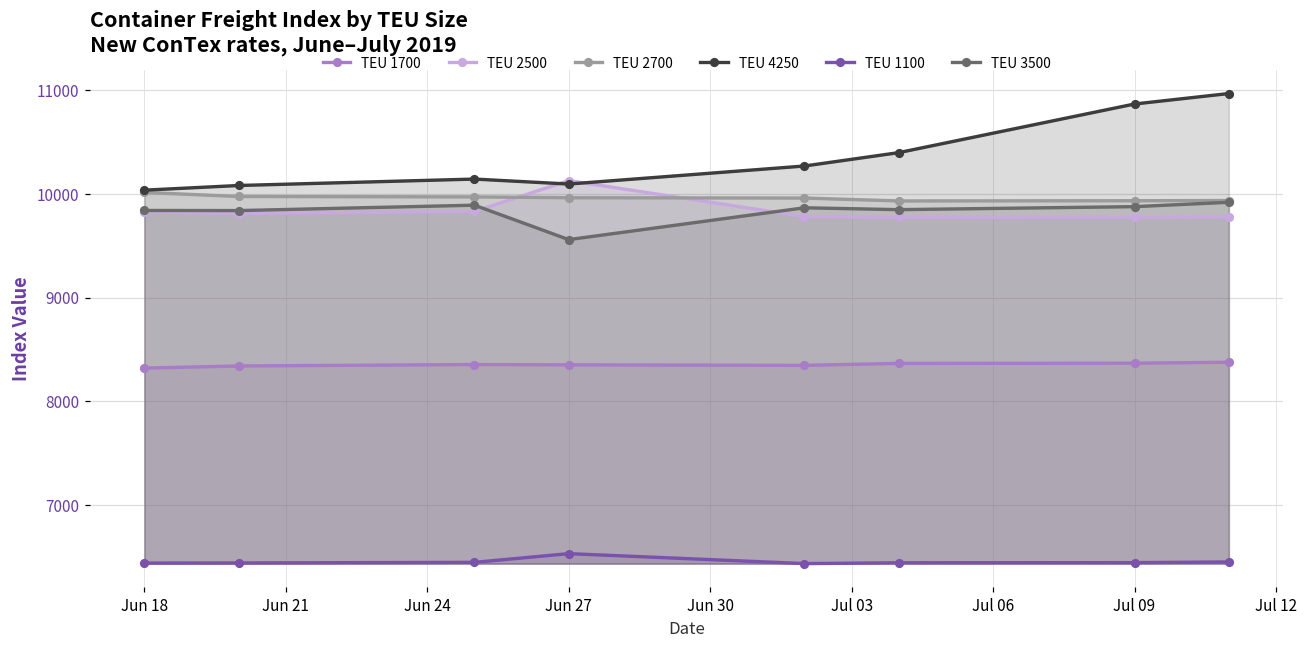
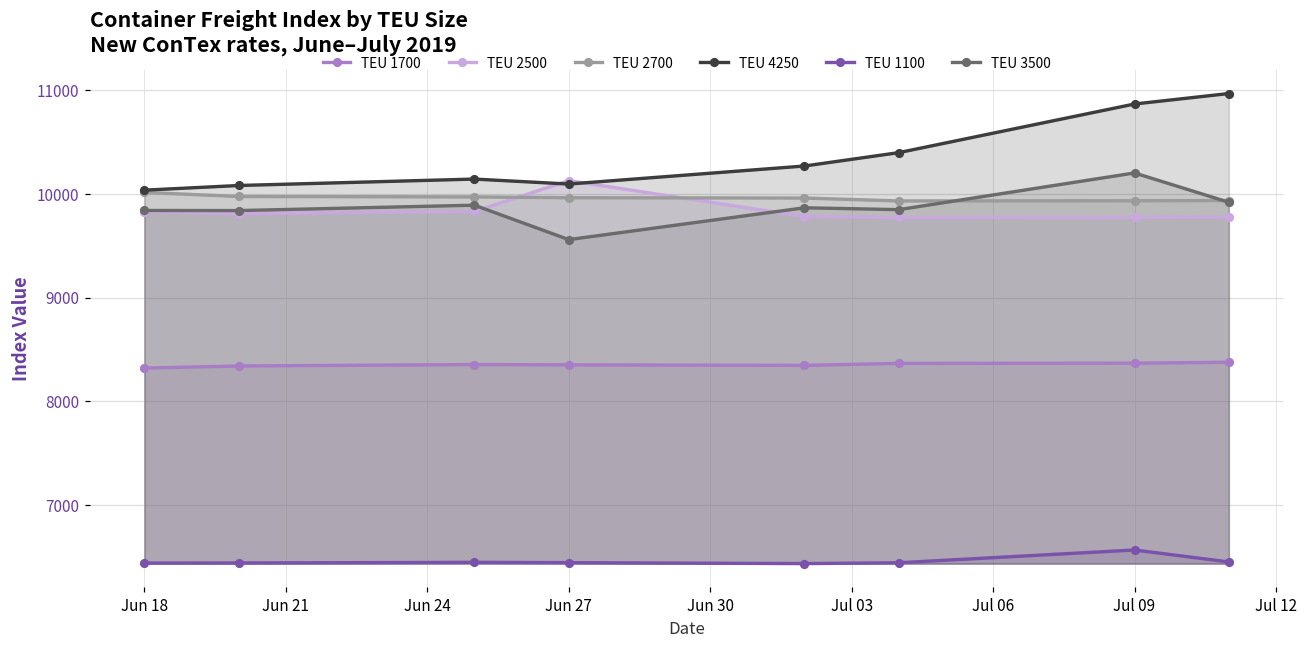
TEU 1100, Jun 27: 6500 -> 6400
TEU 1100, Jul 09: 6400 -> 6600
TEU 3500, Jul 09: 9900 -> 10200
